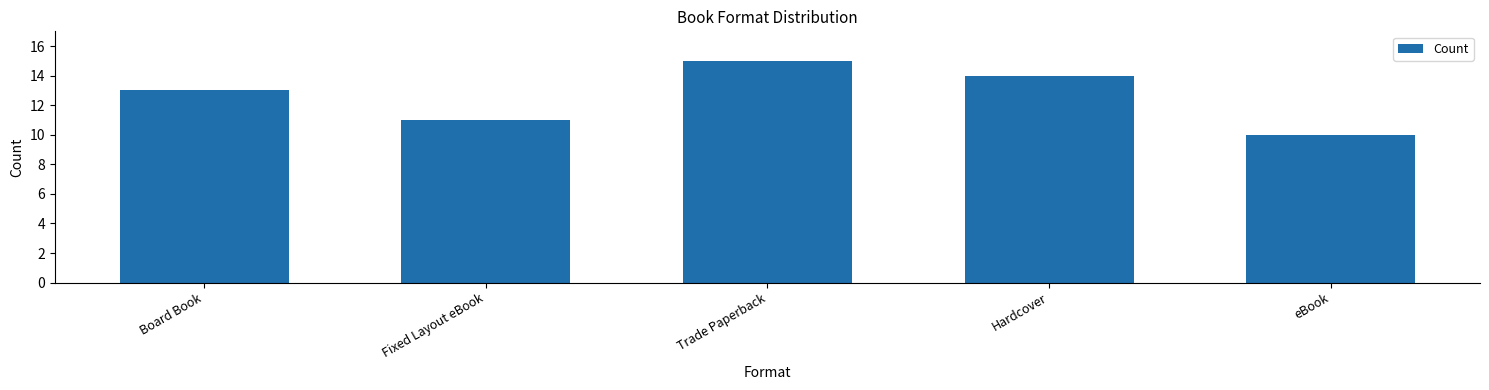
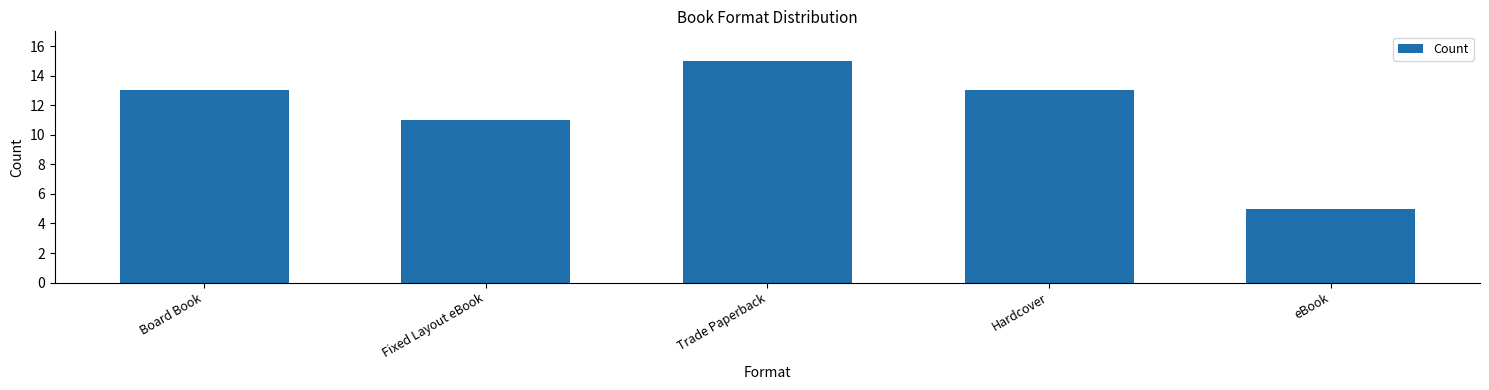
Hardcover: 14 -> 13
eBook: 10 -> 5
